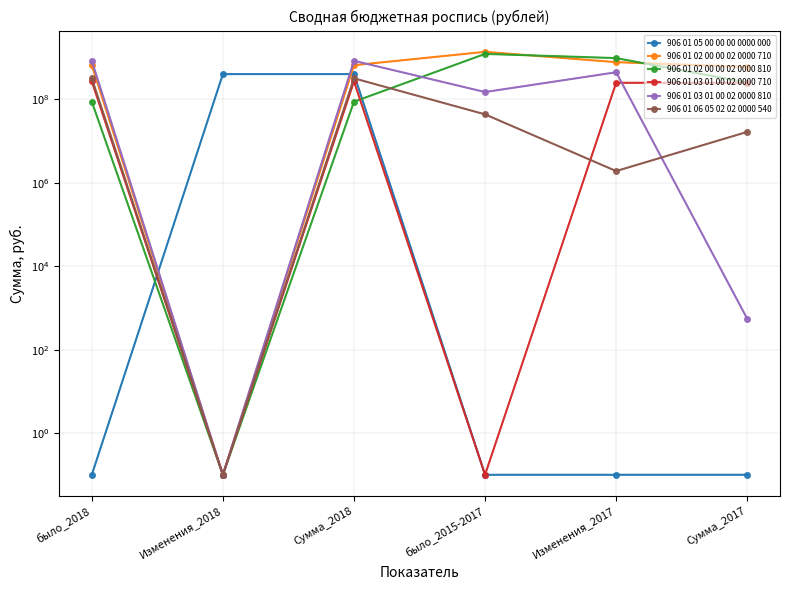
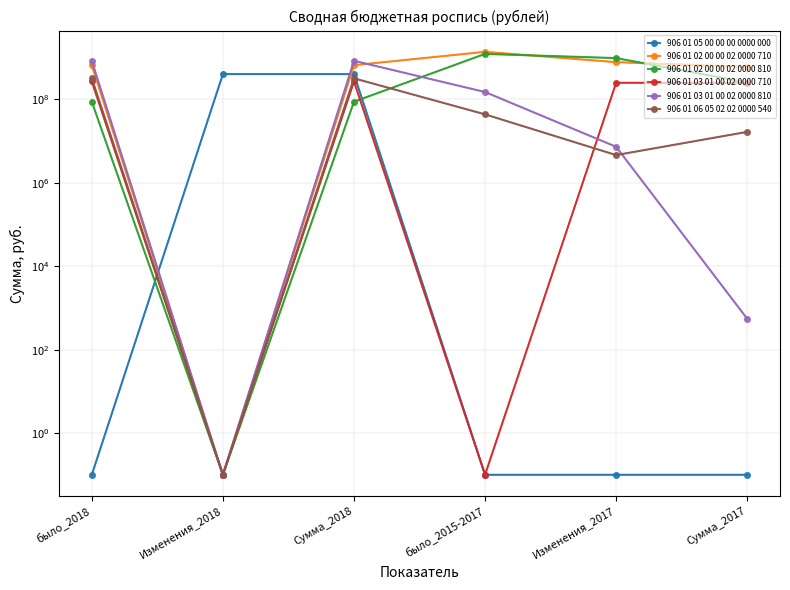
906 01 03 01 00 02 0000 810, Изменения_2017: 400000000 -> 7000000
906 01 06 05 02 02 0000 540, Изменения_2017: 2000000 -> 5000000
